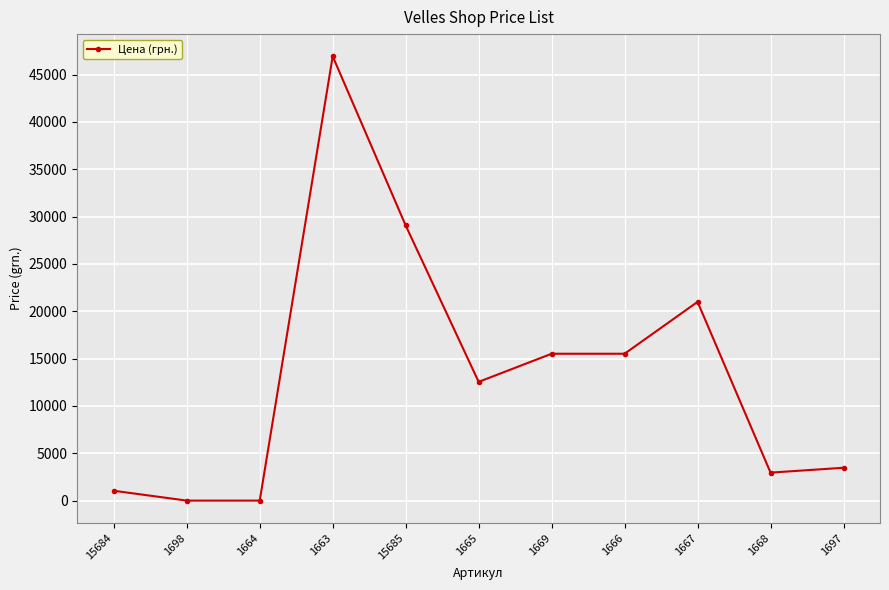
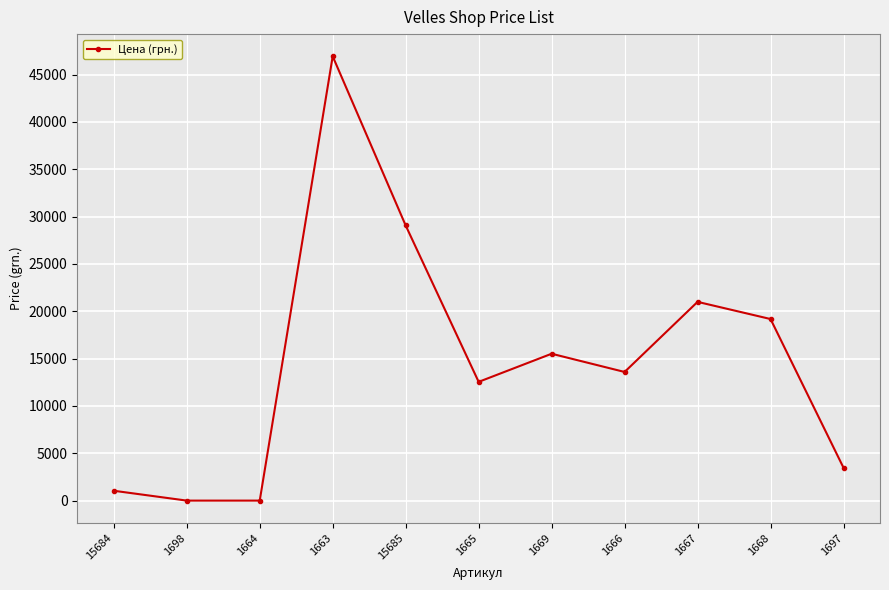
1666: 16000 -> 14000
1668: 3000 -> 19000
